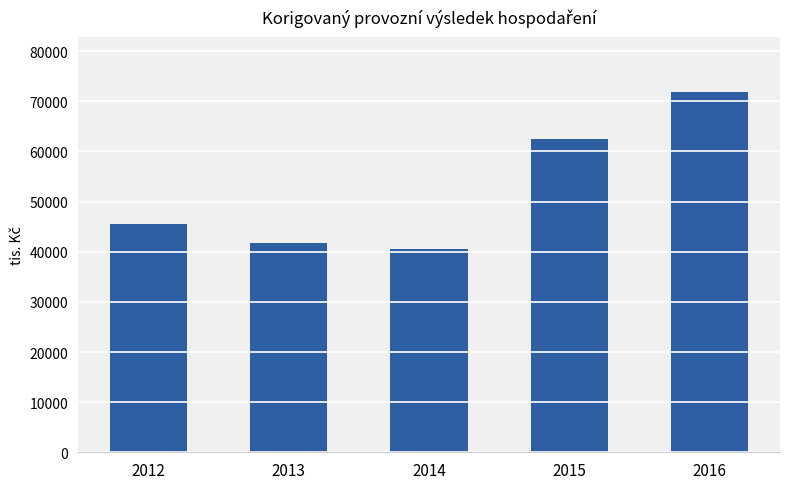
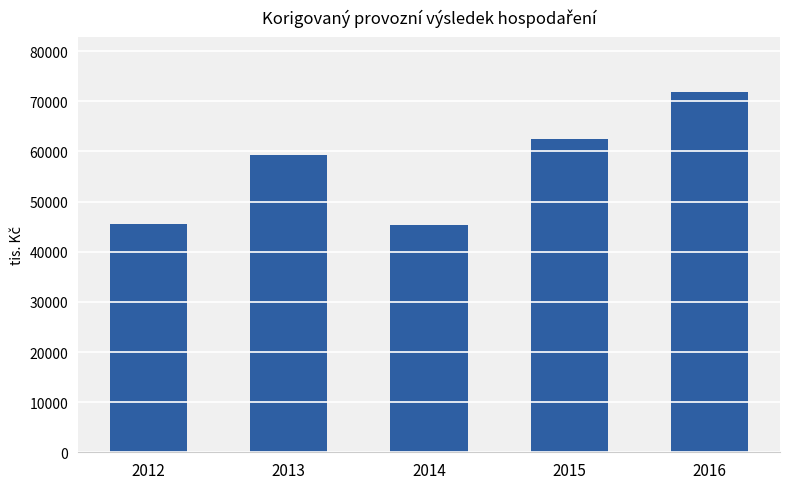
2013: 42000 -> 59000
2014: 41000 -> 45000
